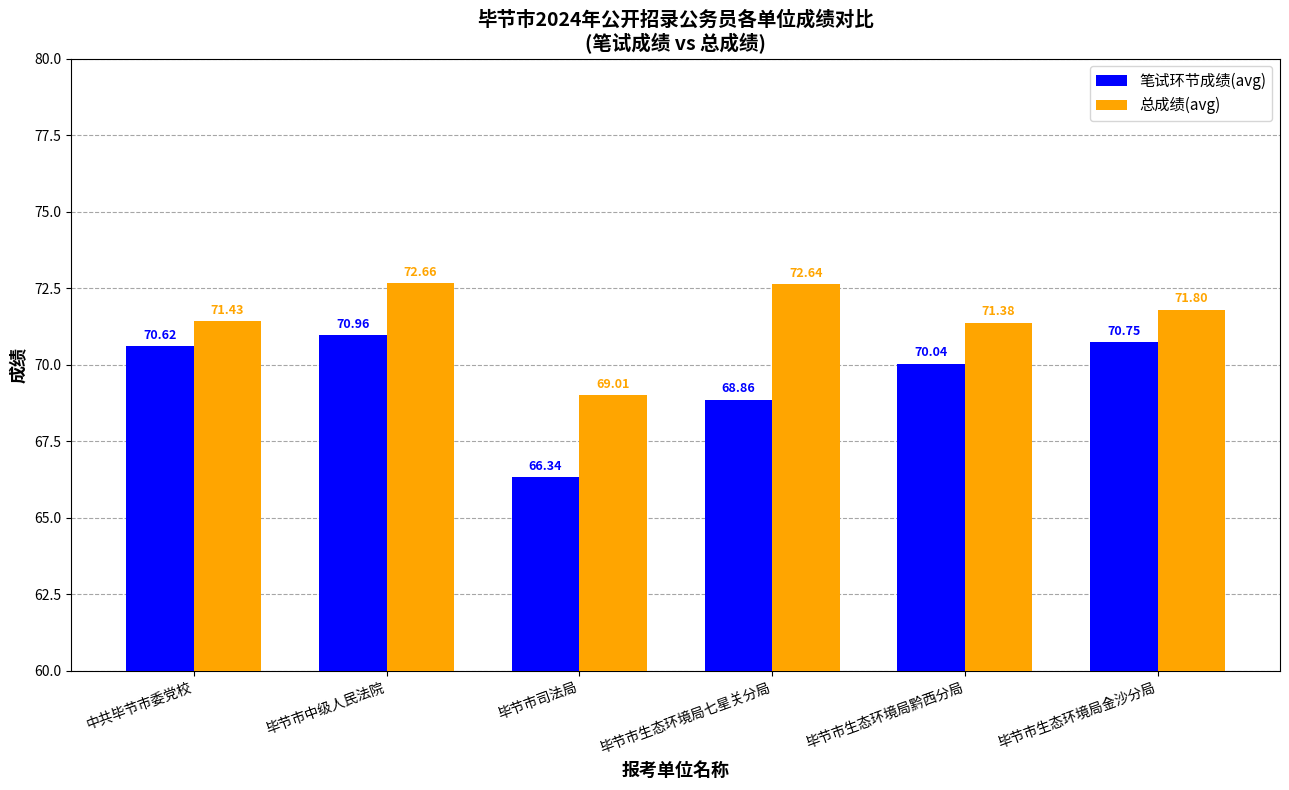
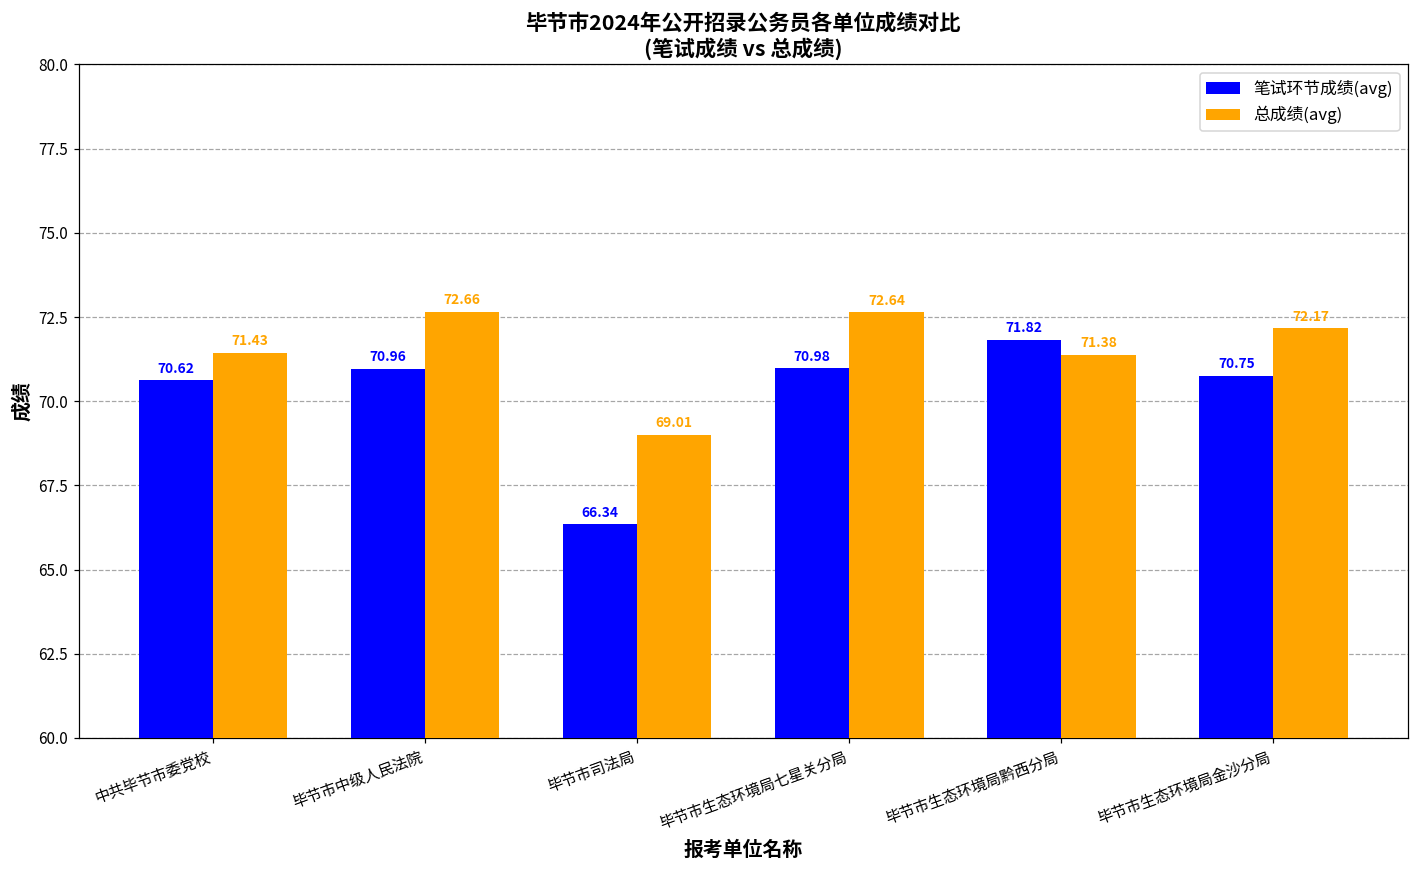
笔试环节成绩(avg), 毕节市生态环境局七星关分局: 68.86 -> 70.98
笔试环节成绩(avg), 毕节市生态环境局黔西分局: 70.04 -> 71.82
总成绩(avg), 毕节市生态环境局金沙分局: 71.80 -> 72.17
